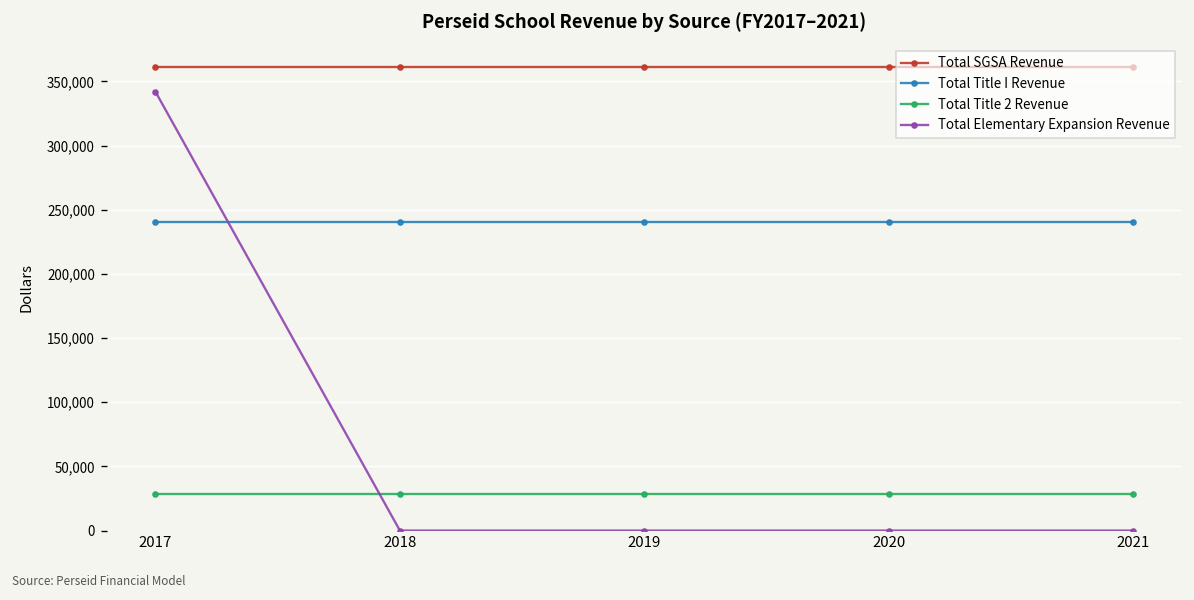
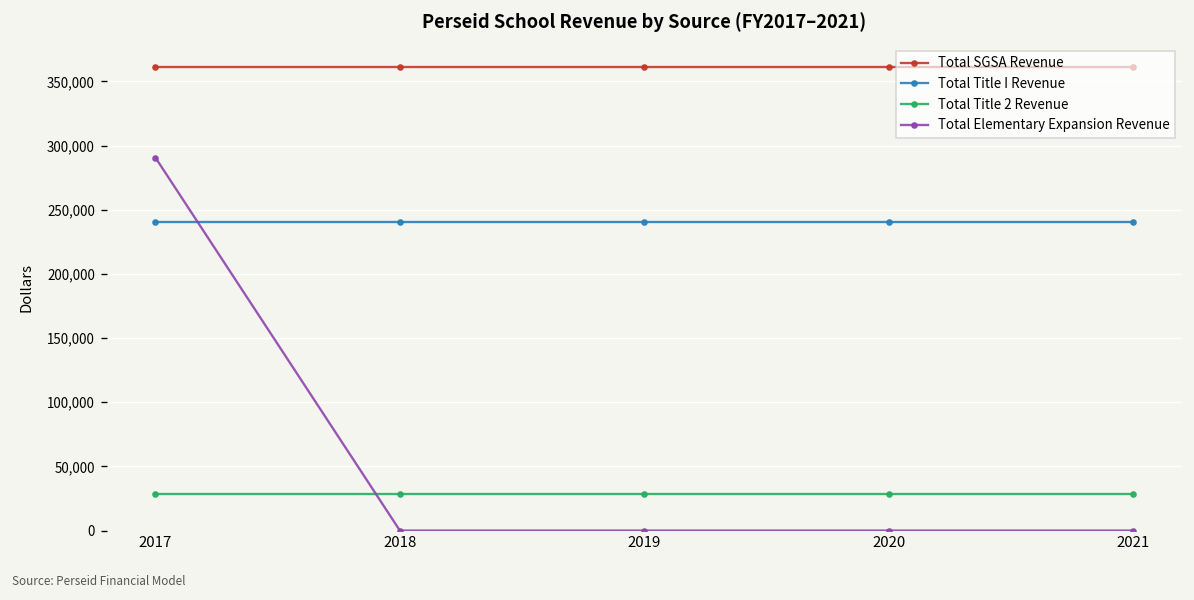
Total Elementary Expansion Revenue, 2017: 342,000 -> 291,000
